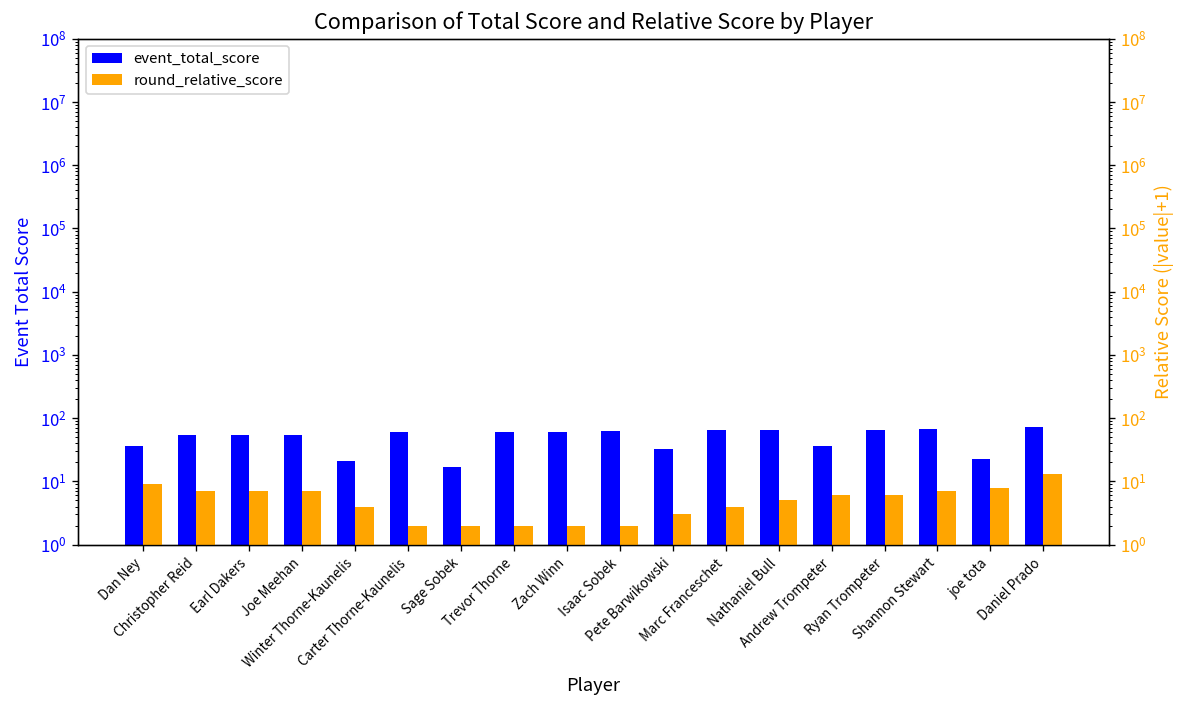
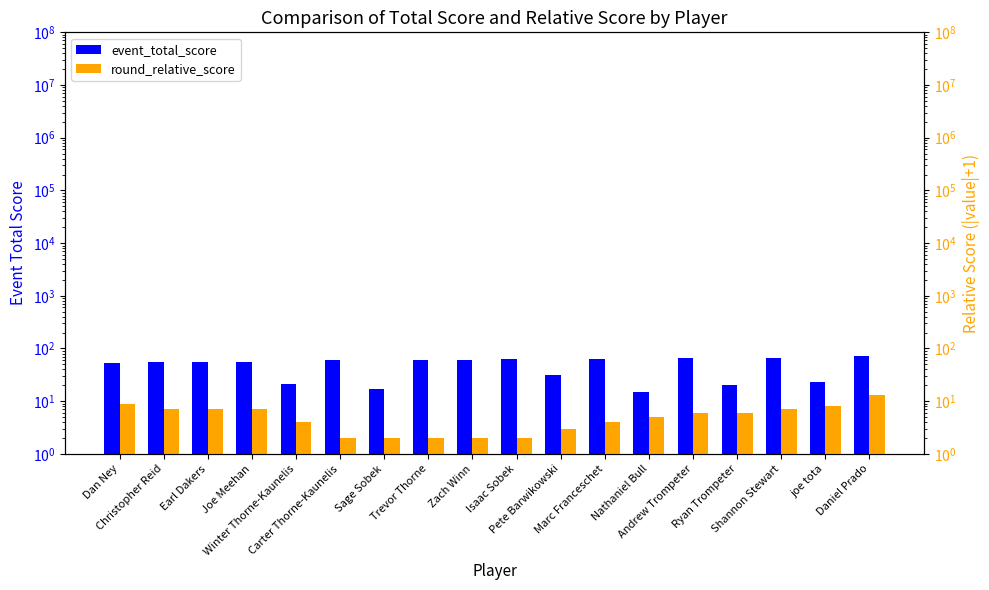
event_total_score, Dan Ney: 40 -> 50
event_total_score, Nathaniel Bull: 70 -> 15
event_total_score, Andrew Trompeter: 40 -> 70
event_total_score, Ryan Trompeter: 70 -> 20
